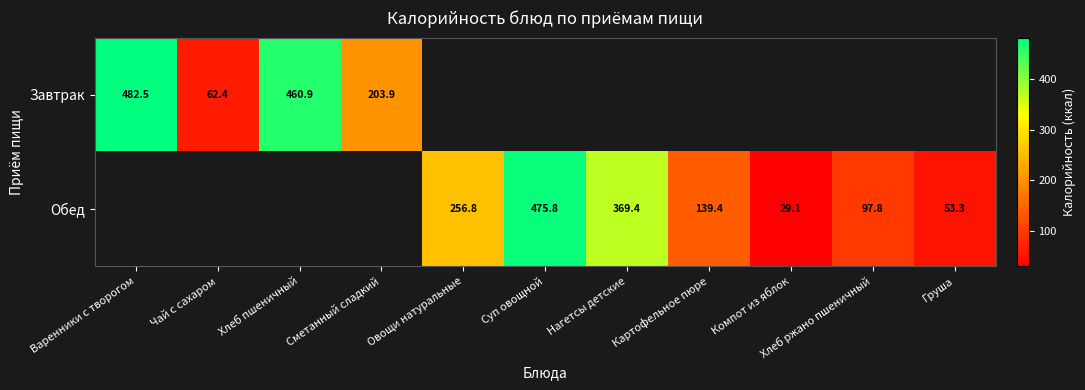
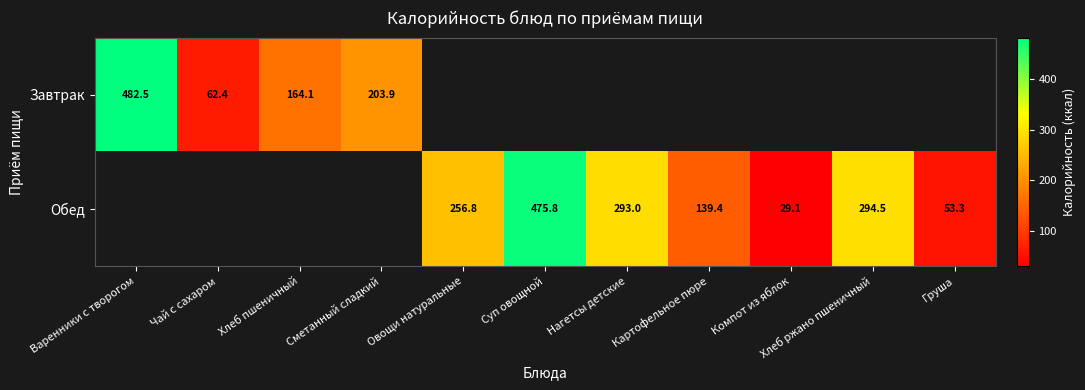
Завтрак, Хлеб пшеничный: 460.9 -> 164.1
Обед, Нагетсы детские: 369.4 -> 293.0
Обед, Хлеб ржано пшеничный: 97.8 -> 294.5
